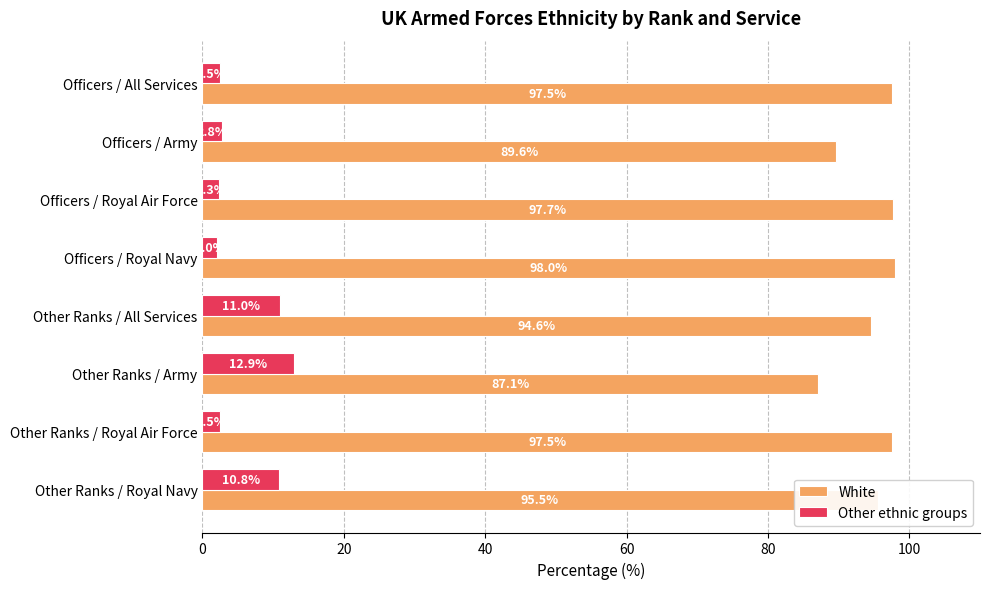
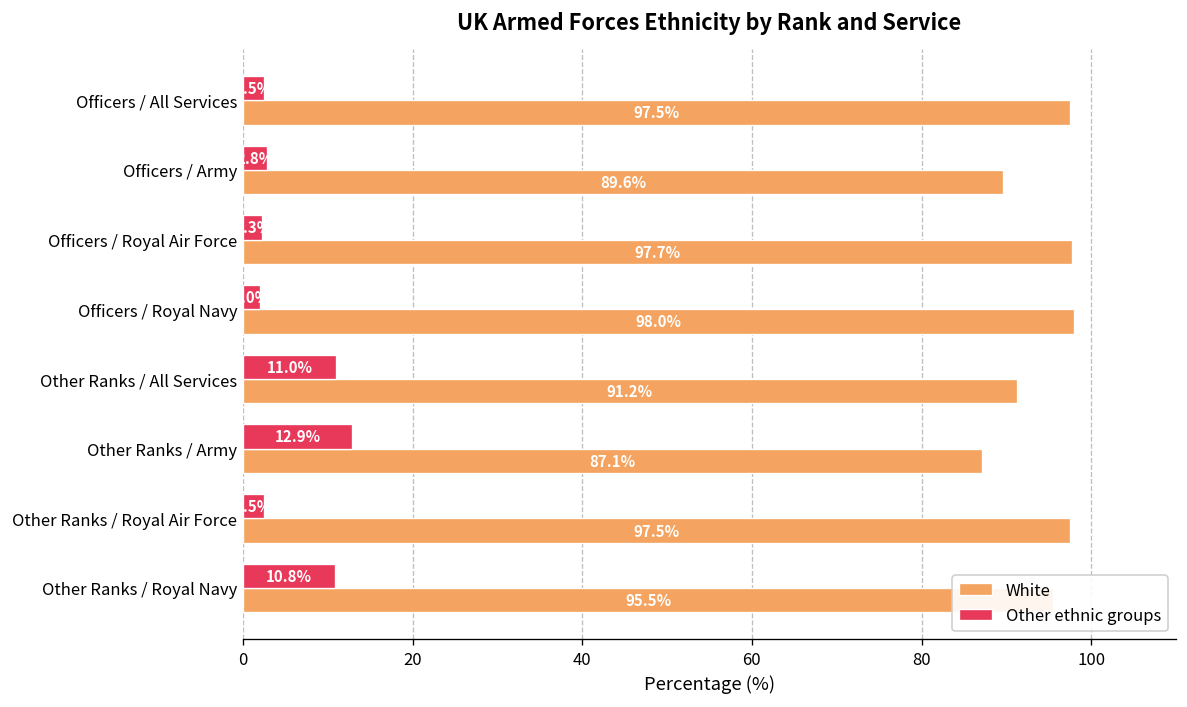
White, Other Ranks / All Services: 94.6% -> 91.2%
